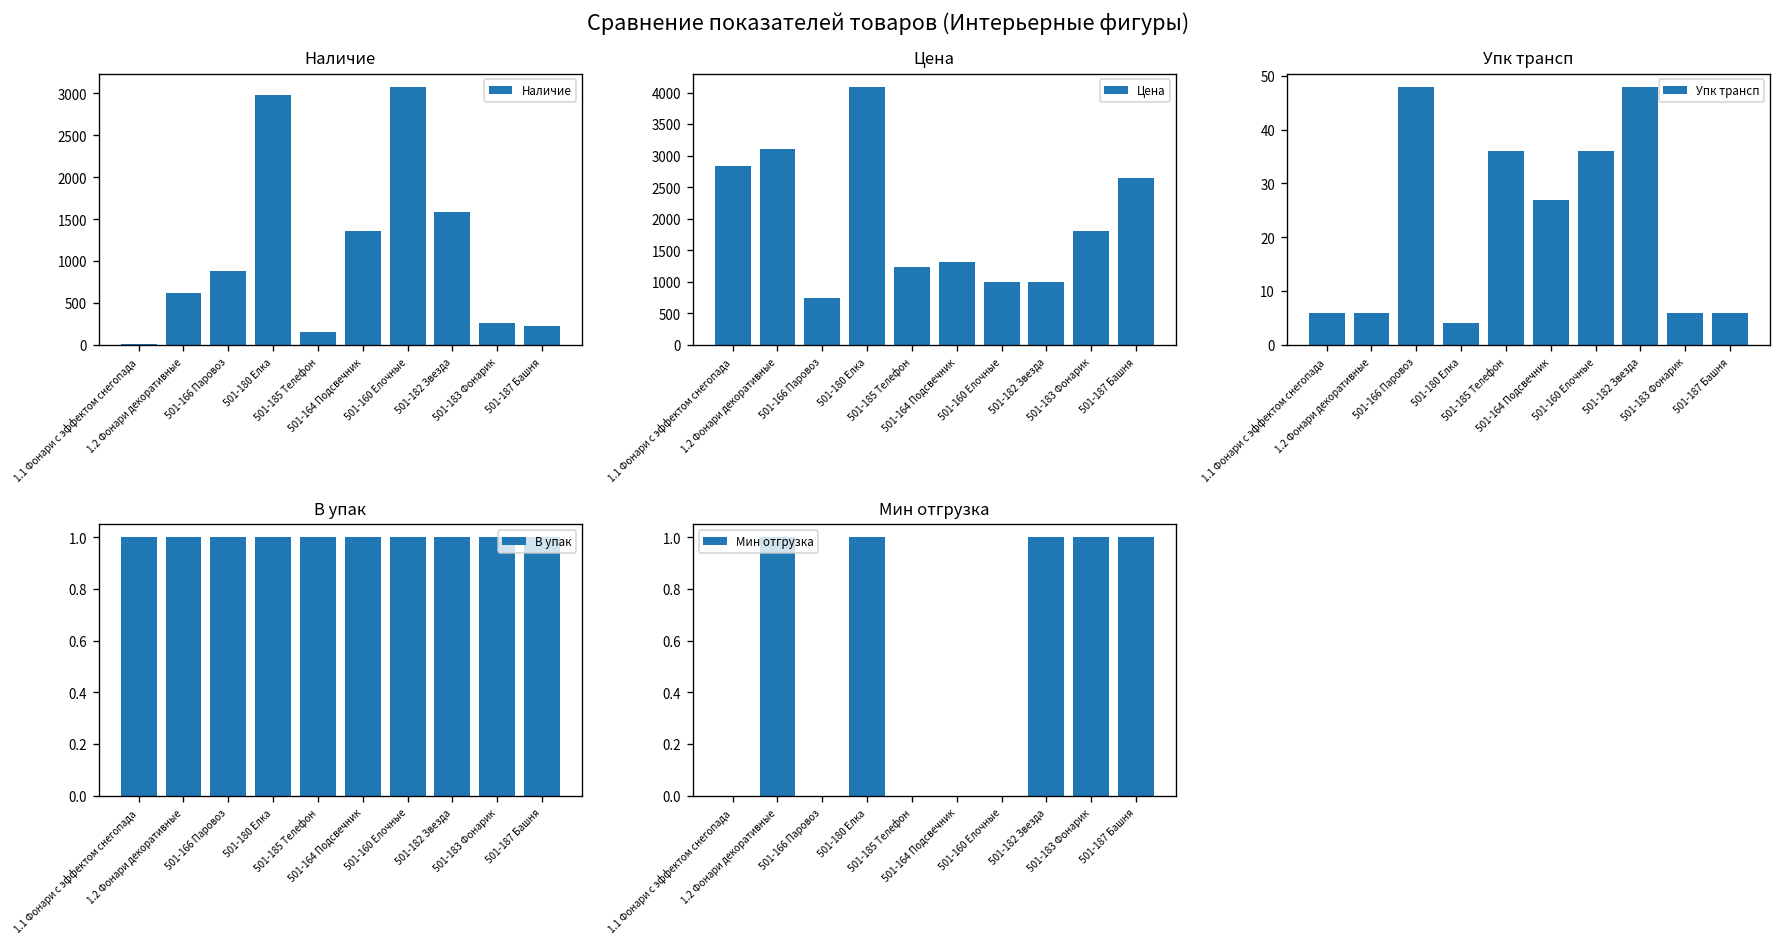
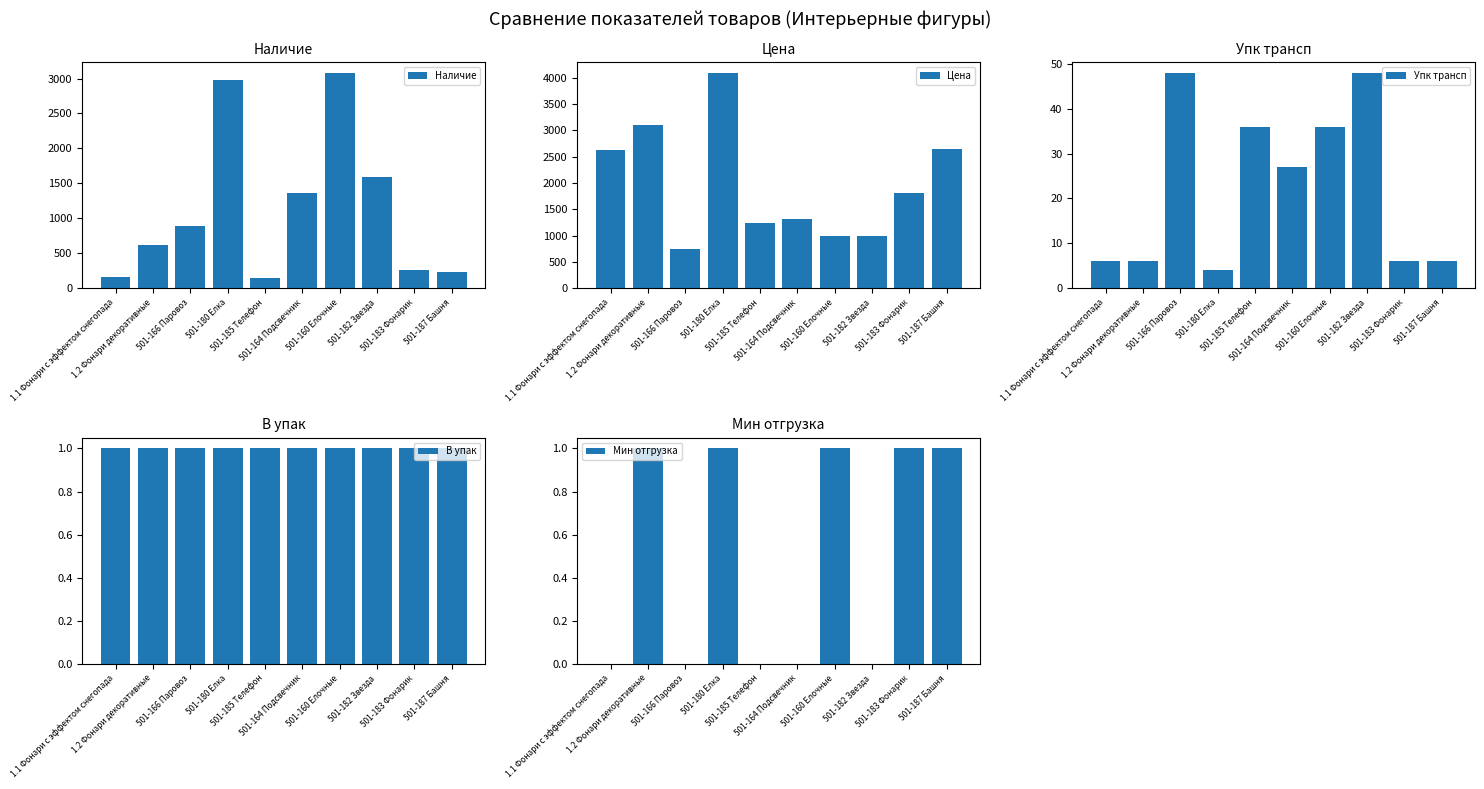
Наличие, 1.1 Фонари с эффектом снегопада: 0 -> 200
Цена, 1.1 Фонари с эффектом снегопада: 2800 -> 2600
Мин отгрузка, 501-160 Елочные: 0 -> 1
Мин отгрузка, 501-182 Звезда: 1 -> 0
